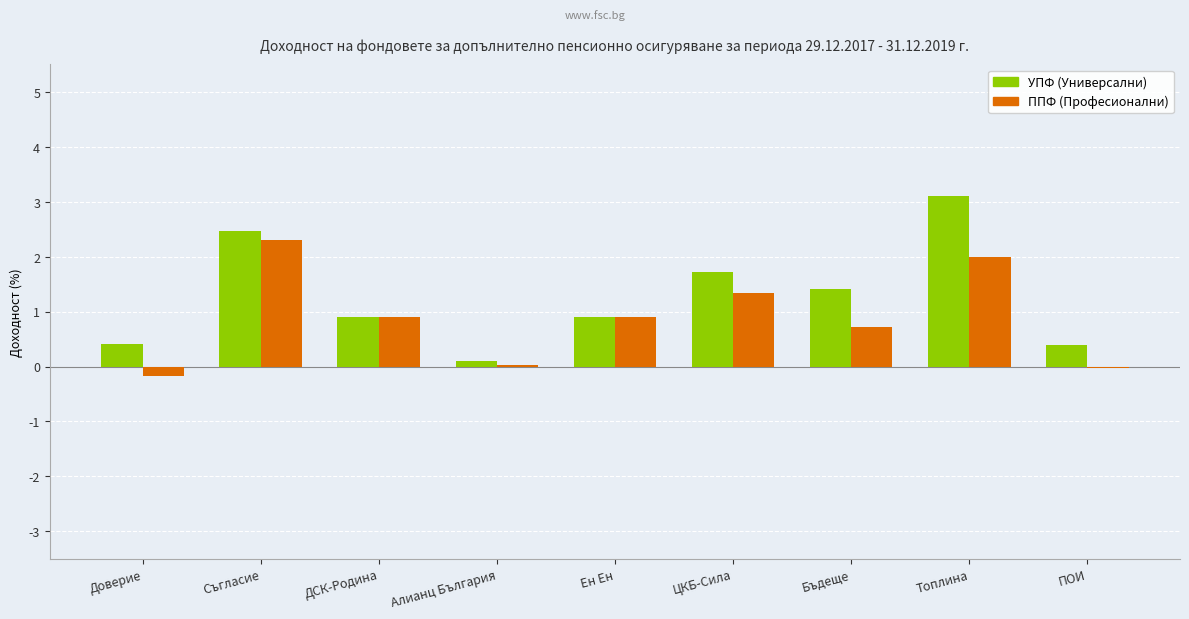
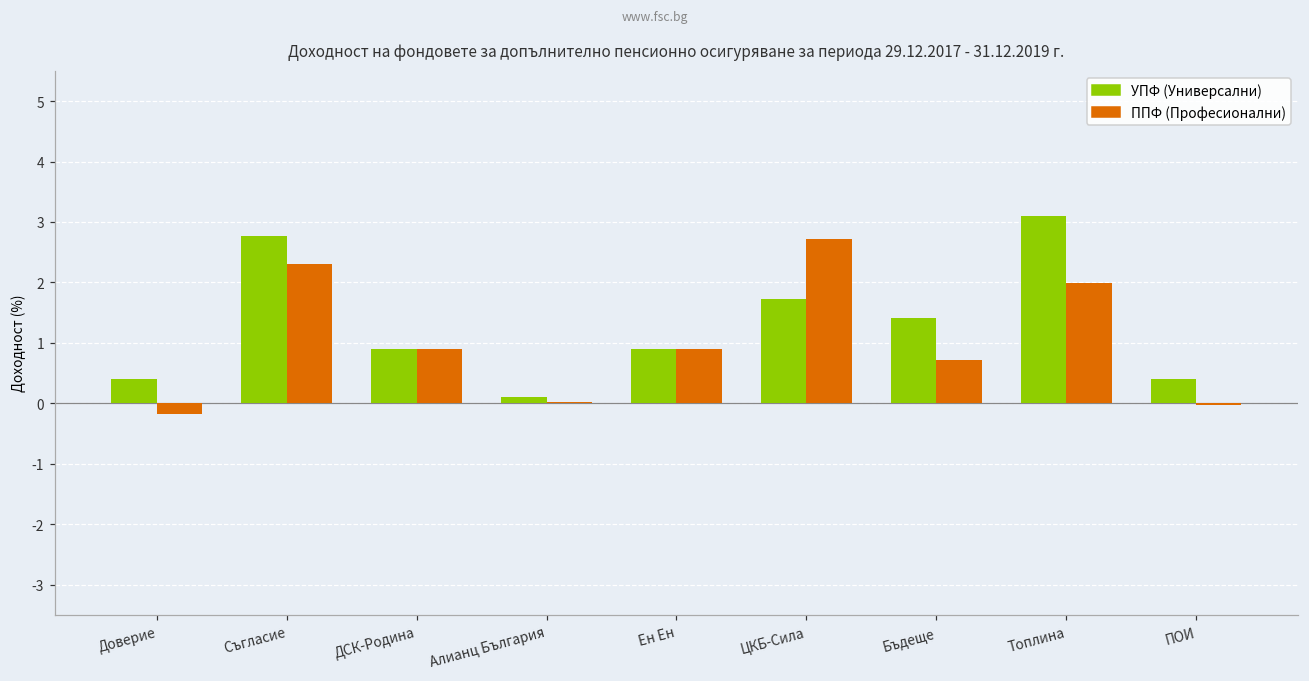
УПФ (Универсални), Съгласие: 2.5 -> 2.8
ППФ (Професионални), ЦКБ-Сила: 1.3 -> 2.7
